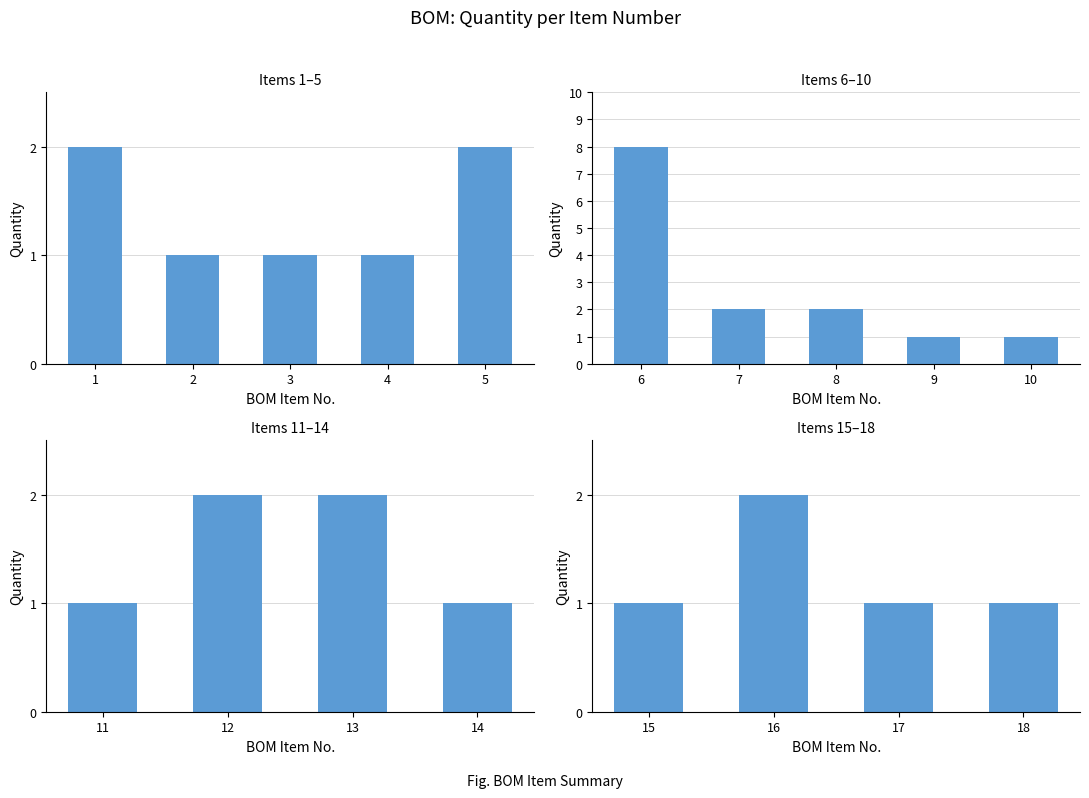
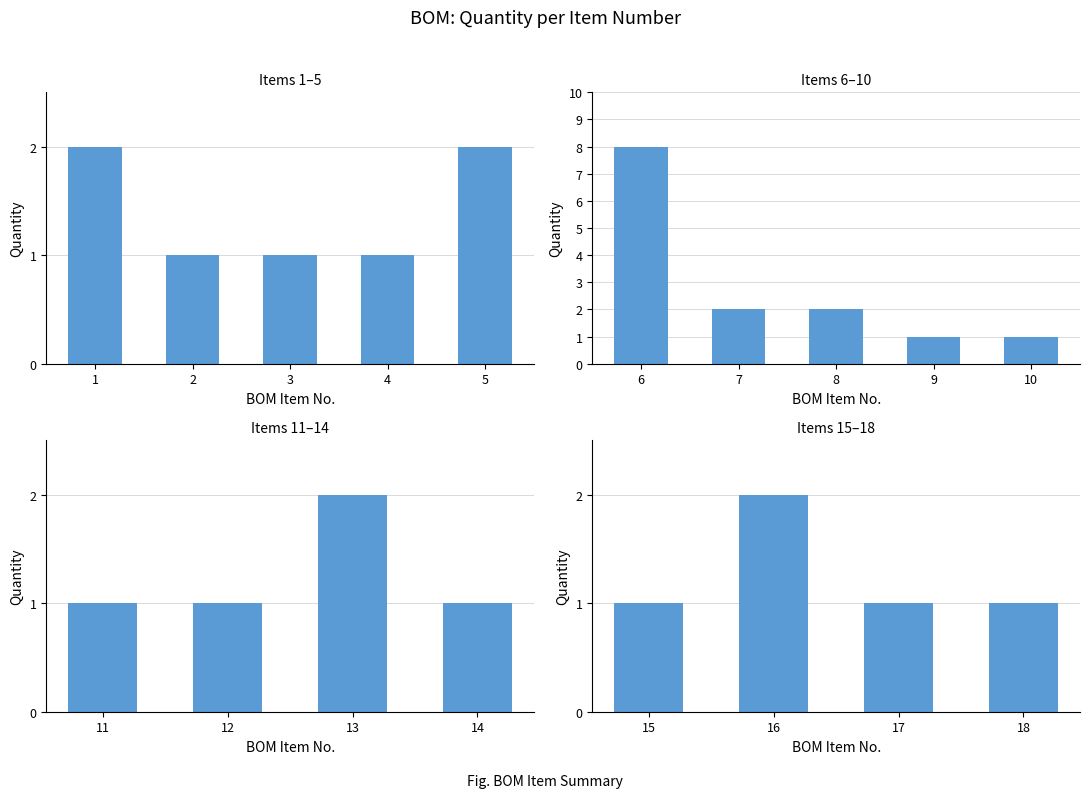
Items 11–14, 12: 2 -> 1
